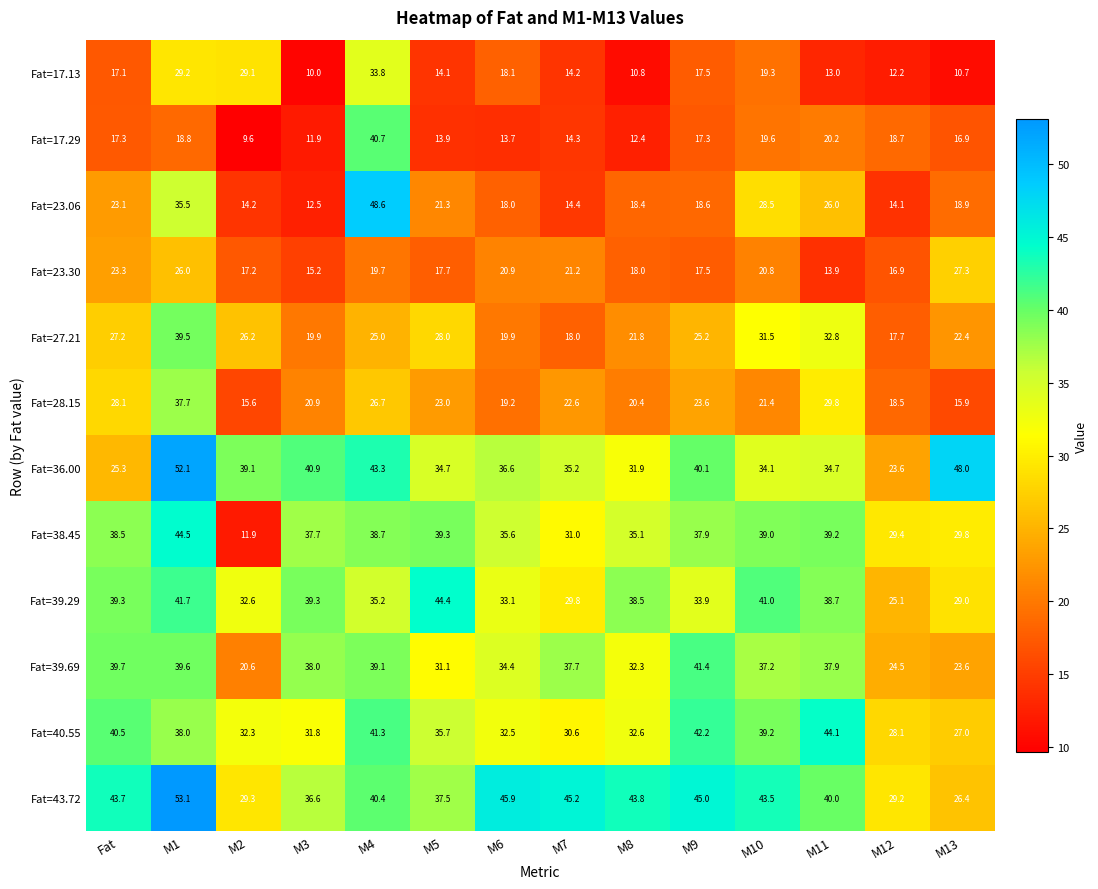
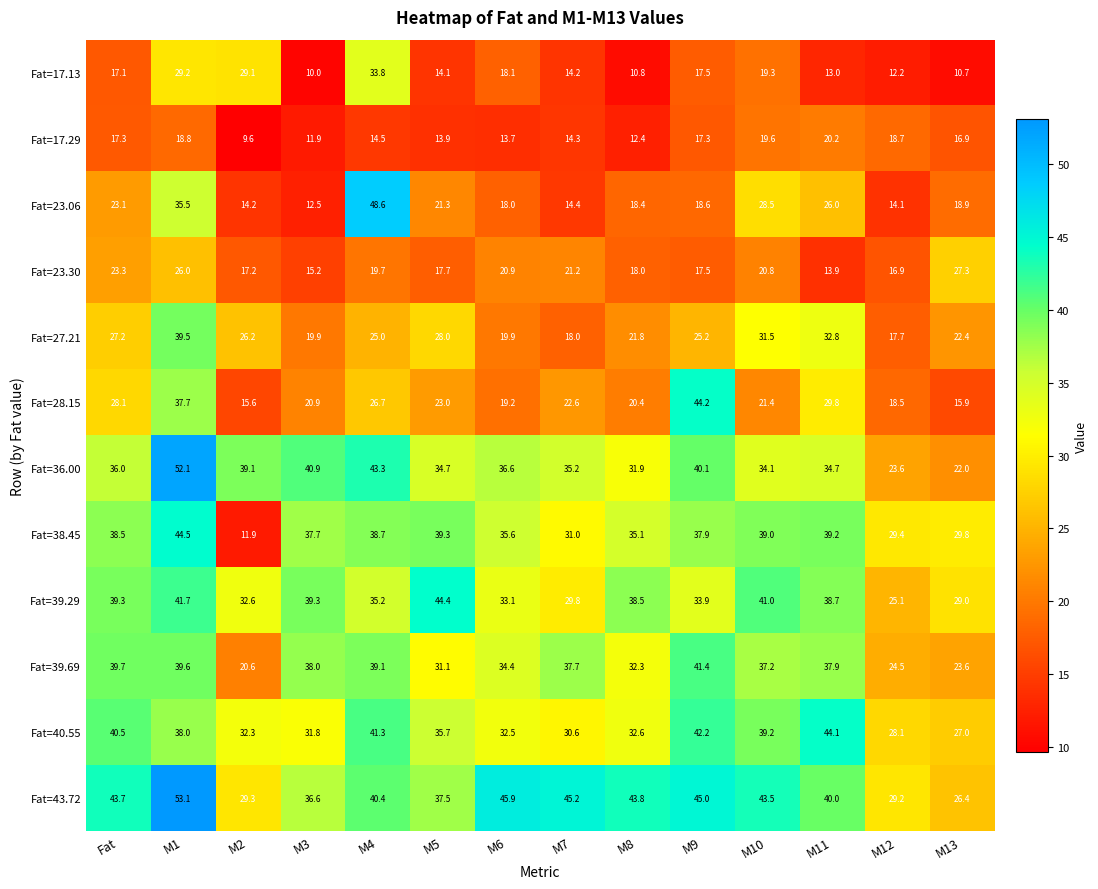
Fat=17.29, M4: 40.7 -> 14.5
Fat=28.15, M9: 23.6 -> 44.2
Fat=36.00, Fat: 25.3 -> 36.0
Fat=36.00, M13: 48.0 -> 22.0
